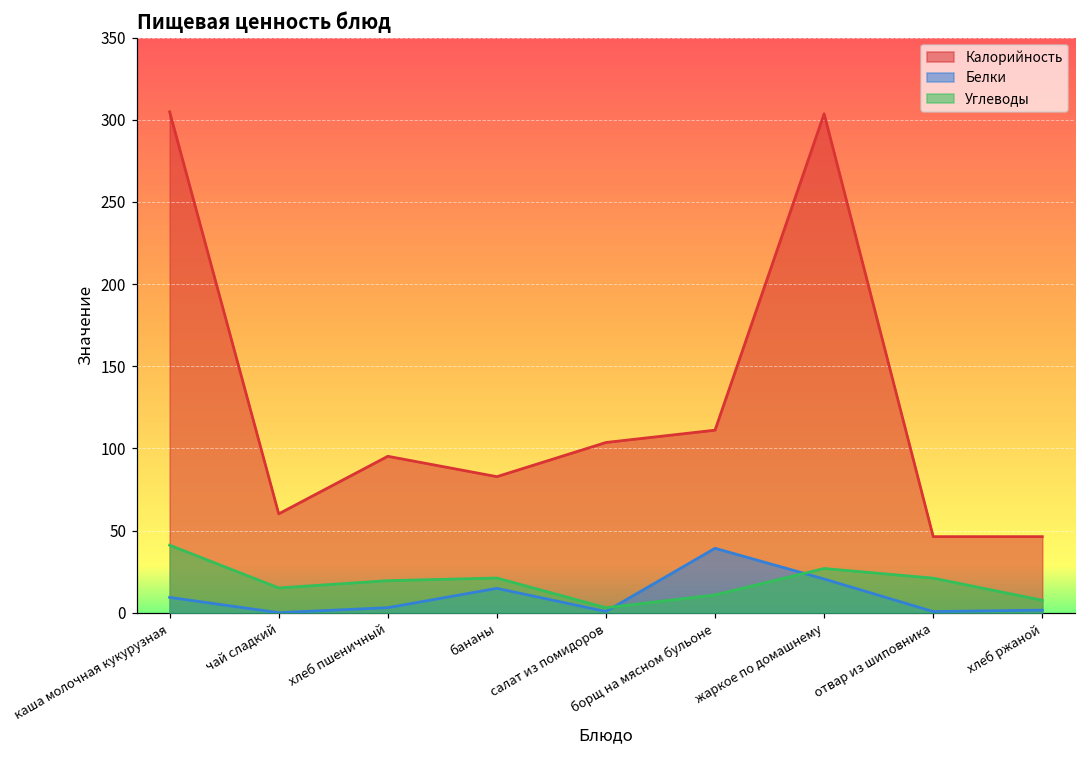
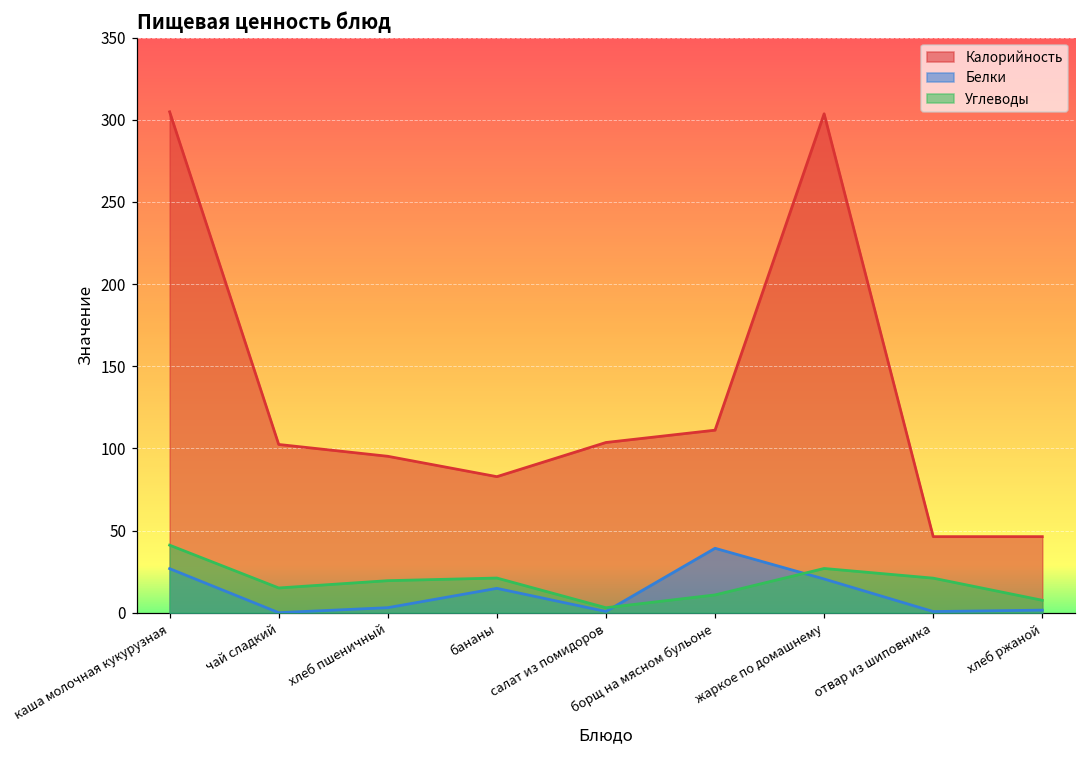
Белки, каша молочная кукурузная: 9 -> 27
Калорийность, чай сладкий: 60 -> 102
